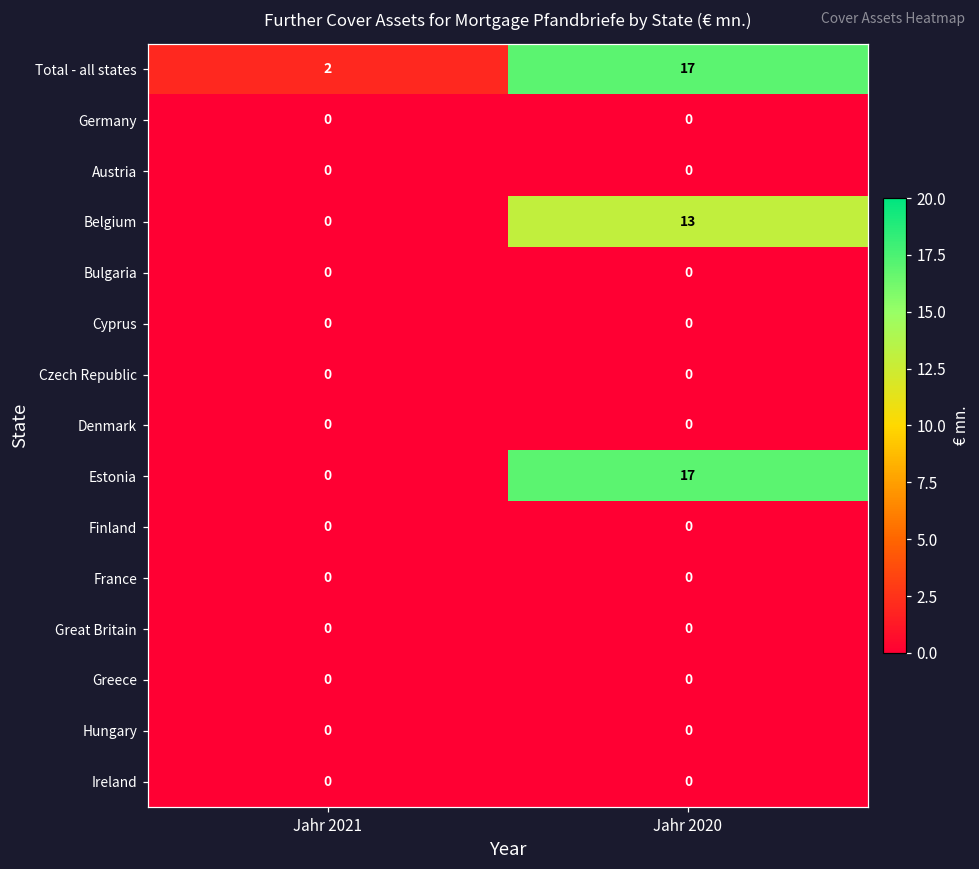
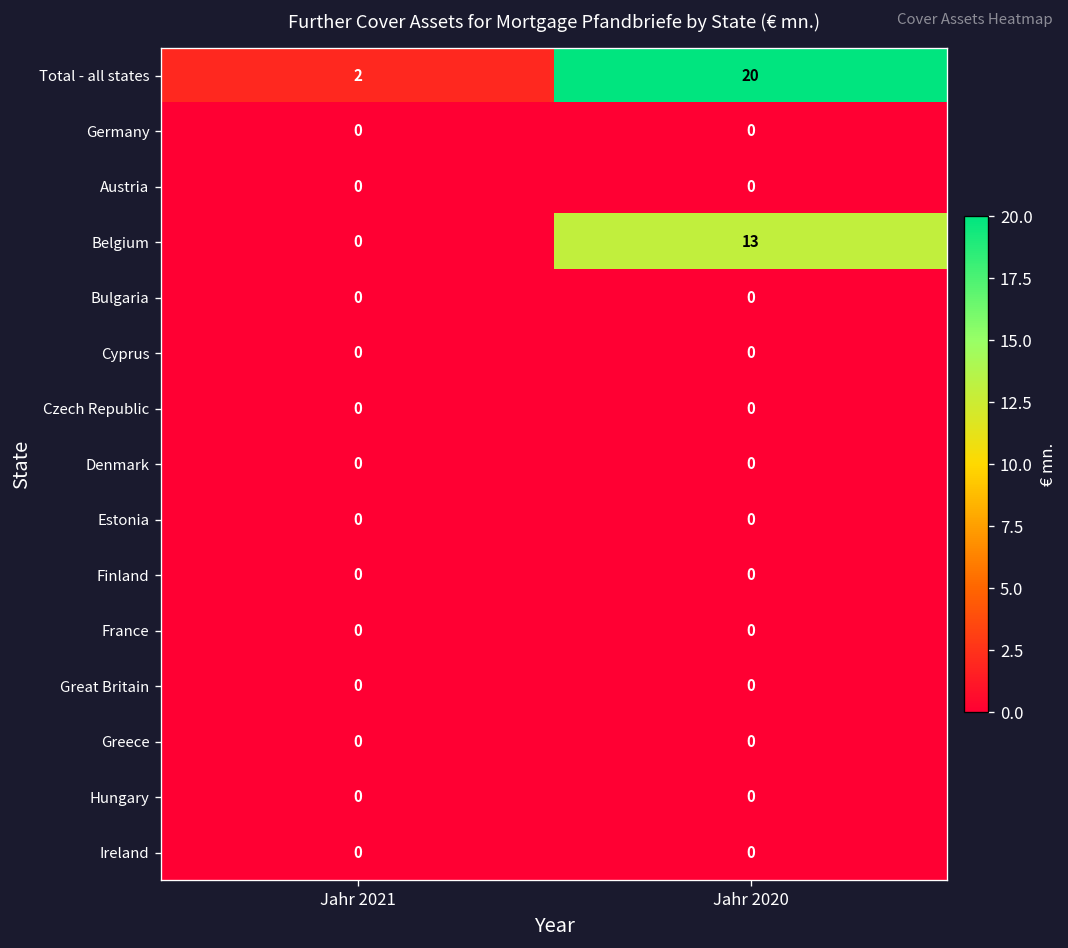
Total - all states, Jahr 2020: 17 -> 20
Estonia, Jahr 2020: 17 -> 0
